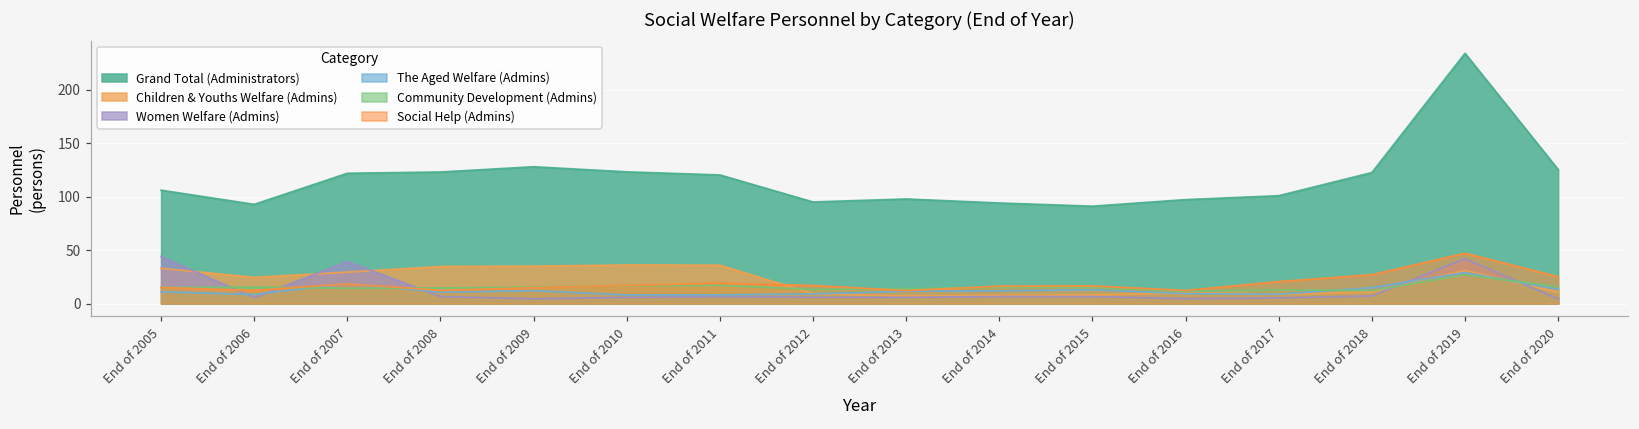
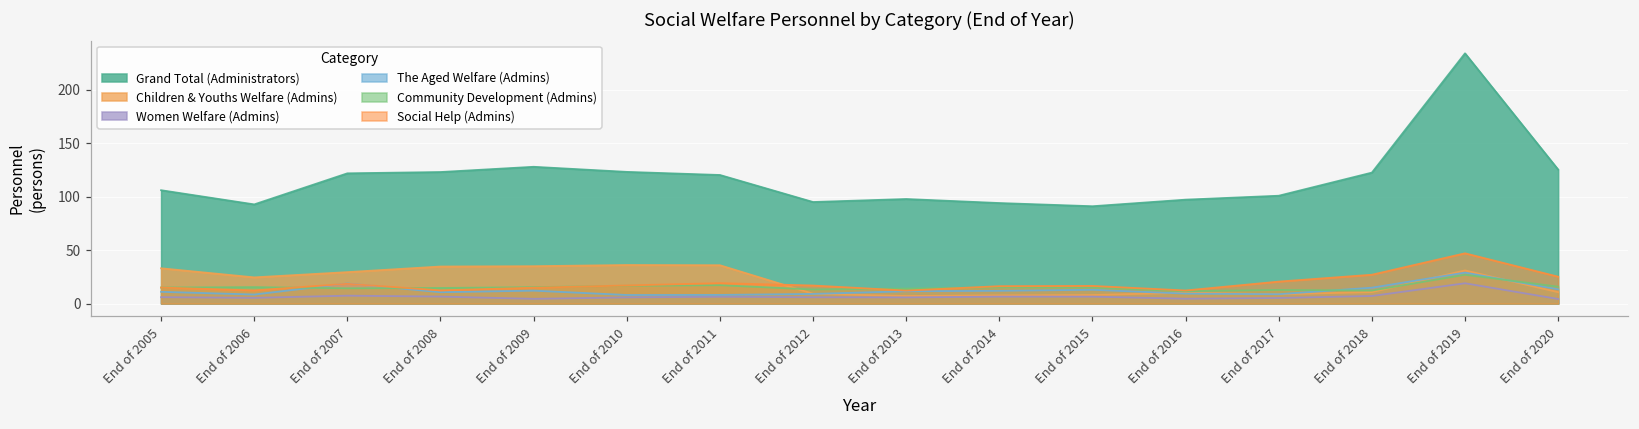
Women Welfare (Admins), End of 2005: 40 -> 10
Women Welfare (Admins), End of 2007: 40 -> 10
Women Welfare (Admins), End of 2019: 40 -> 20
